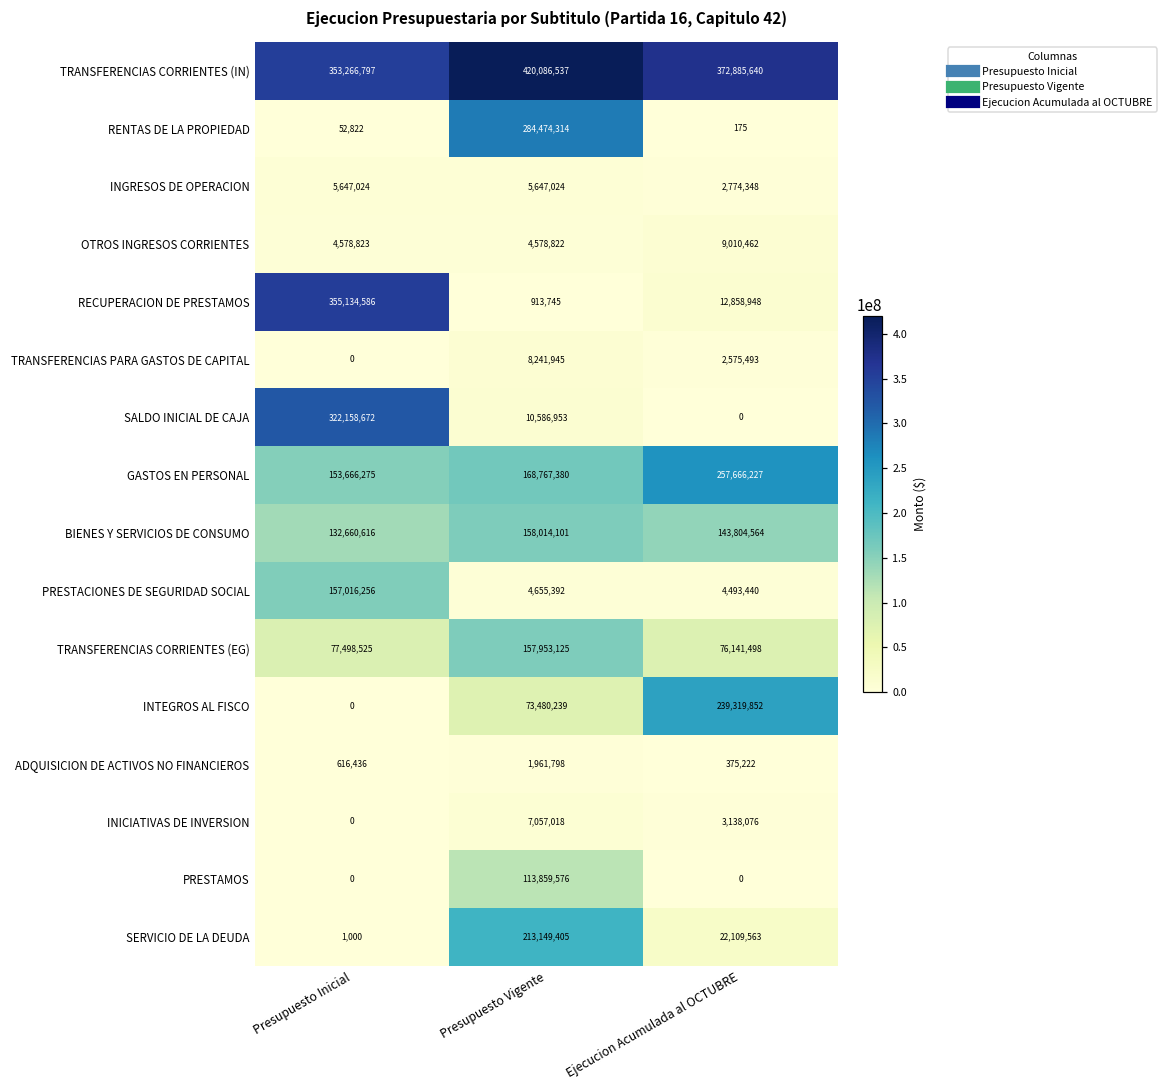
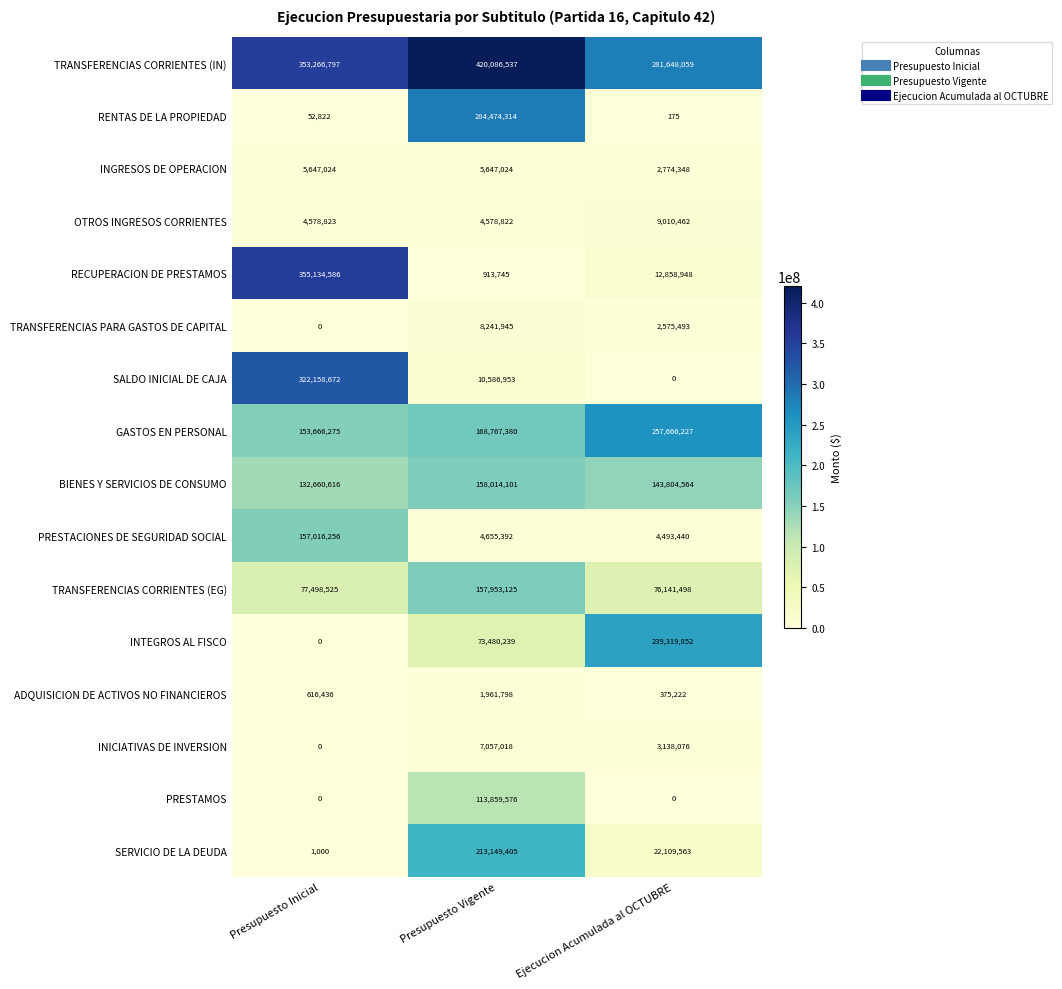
TRANSFERENCIAS CORRIENTES (IN), Ejecucion Acumulada al OCTUBRE: 372,885,640 -> 281,648,059
